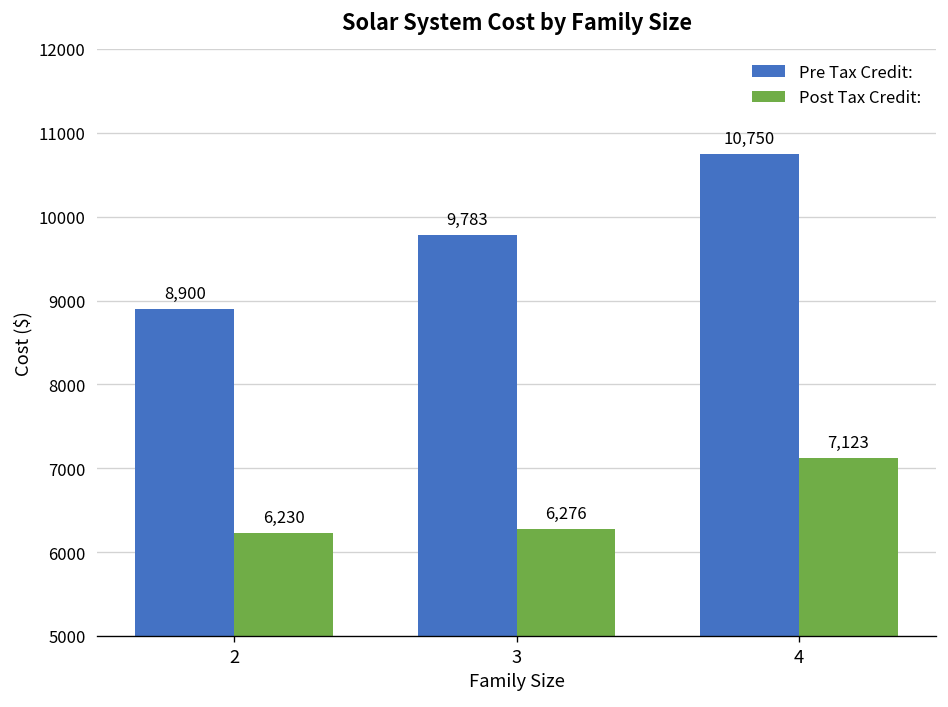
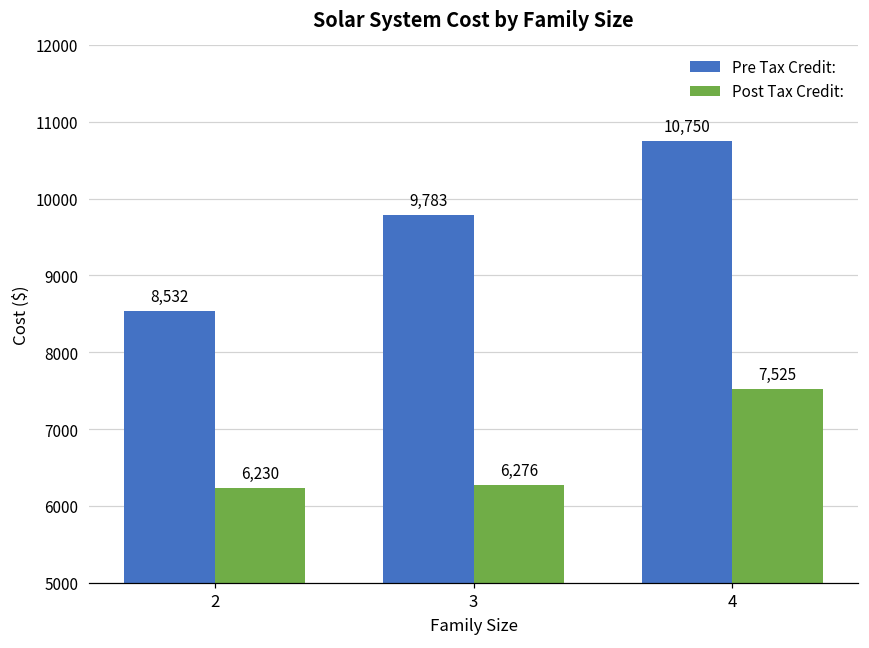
Pre Tax Credit:, 2: 8,900 -> 8,532
Post Tax Credit:, 4: 7,123 -> 7,525
